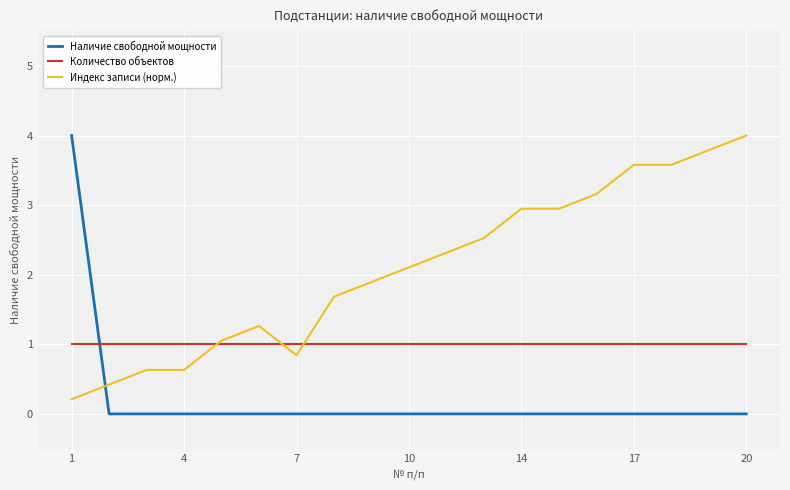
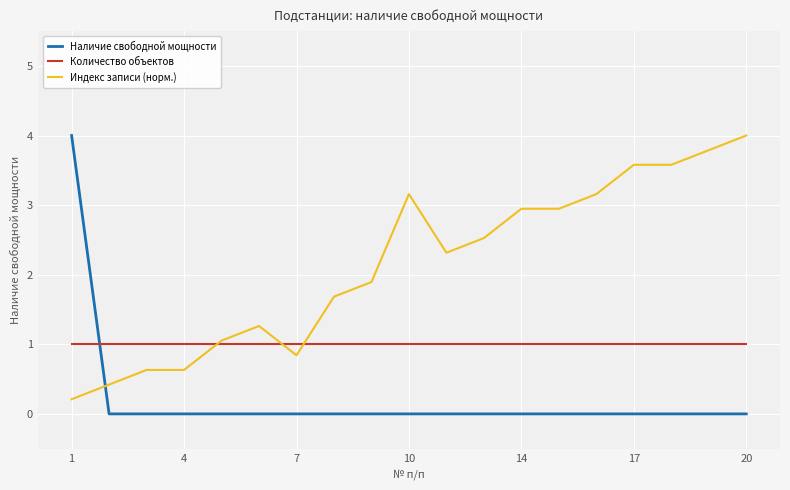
Индекс записи (норм.), 10: 2.1 -> 3.2
